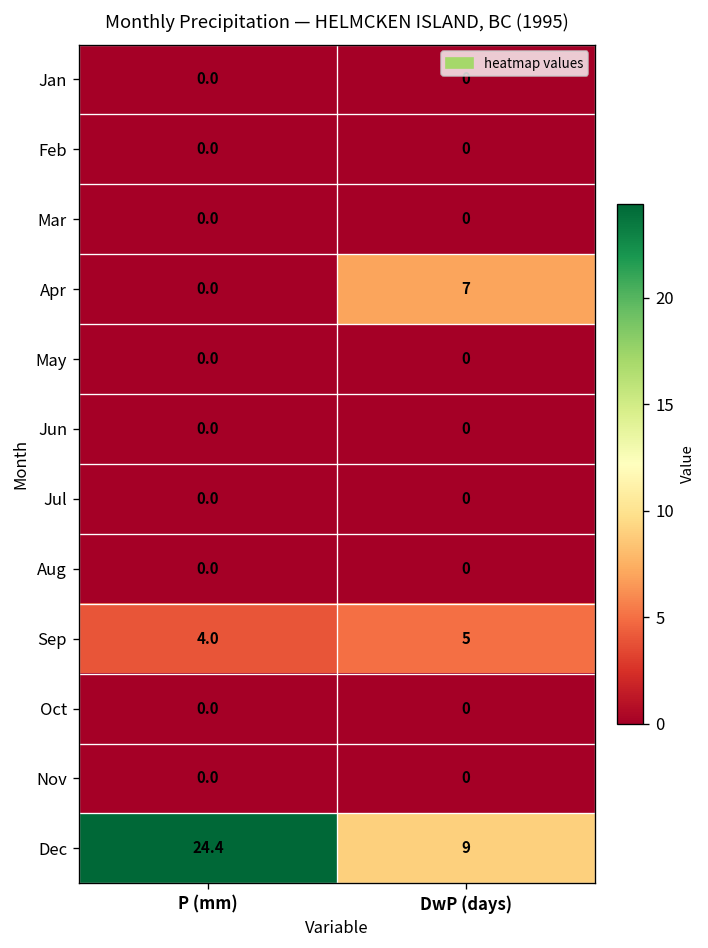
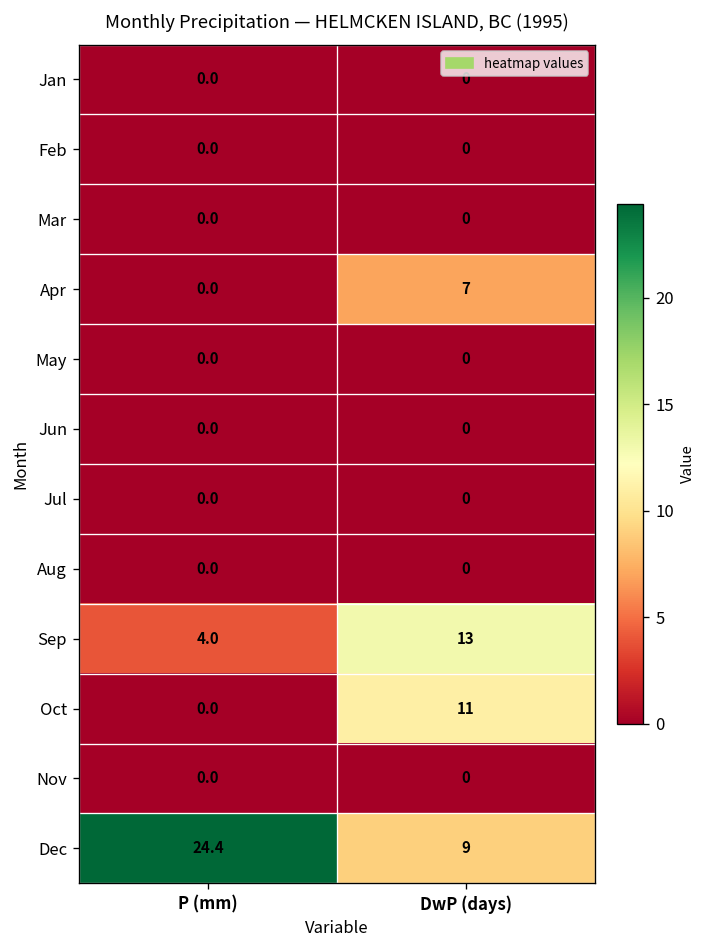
Sep, DwP (days): 5 -> 13
Oct, DwP (days): 0 -> 11
